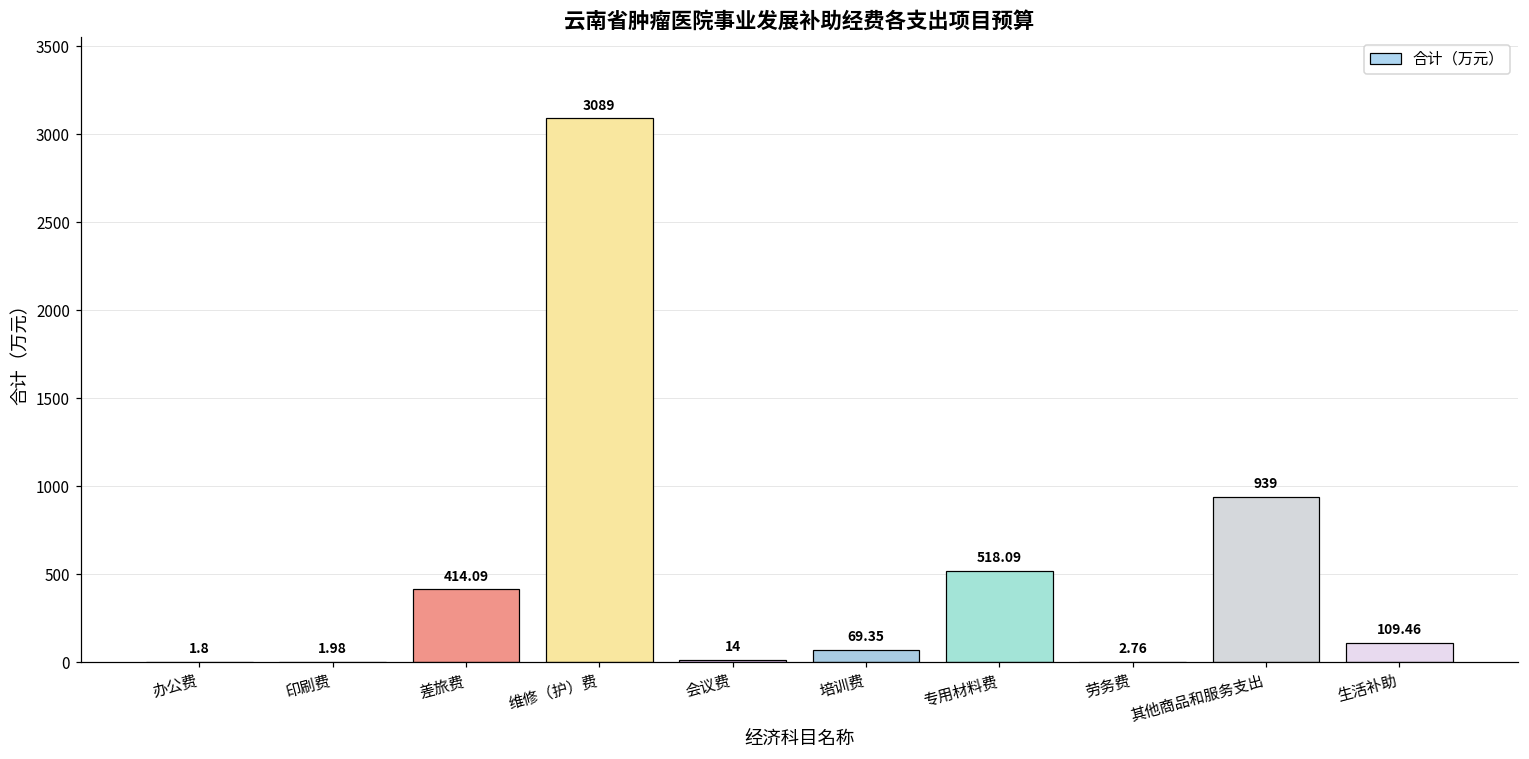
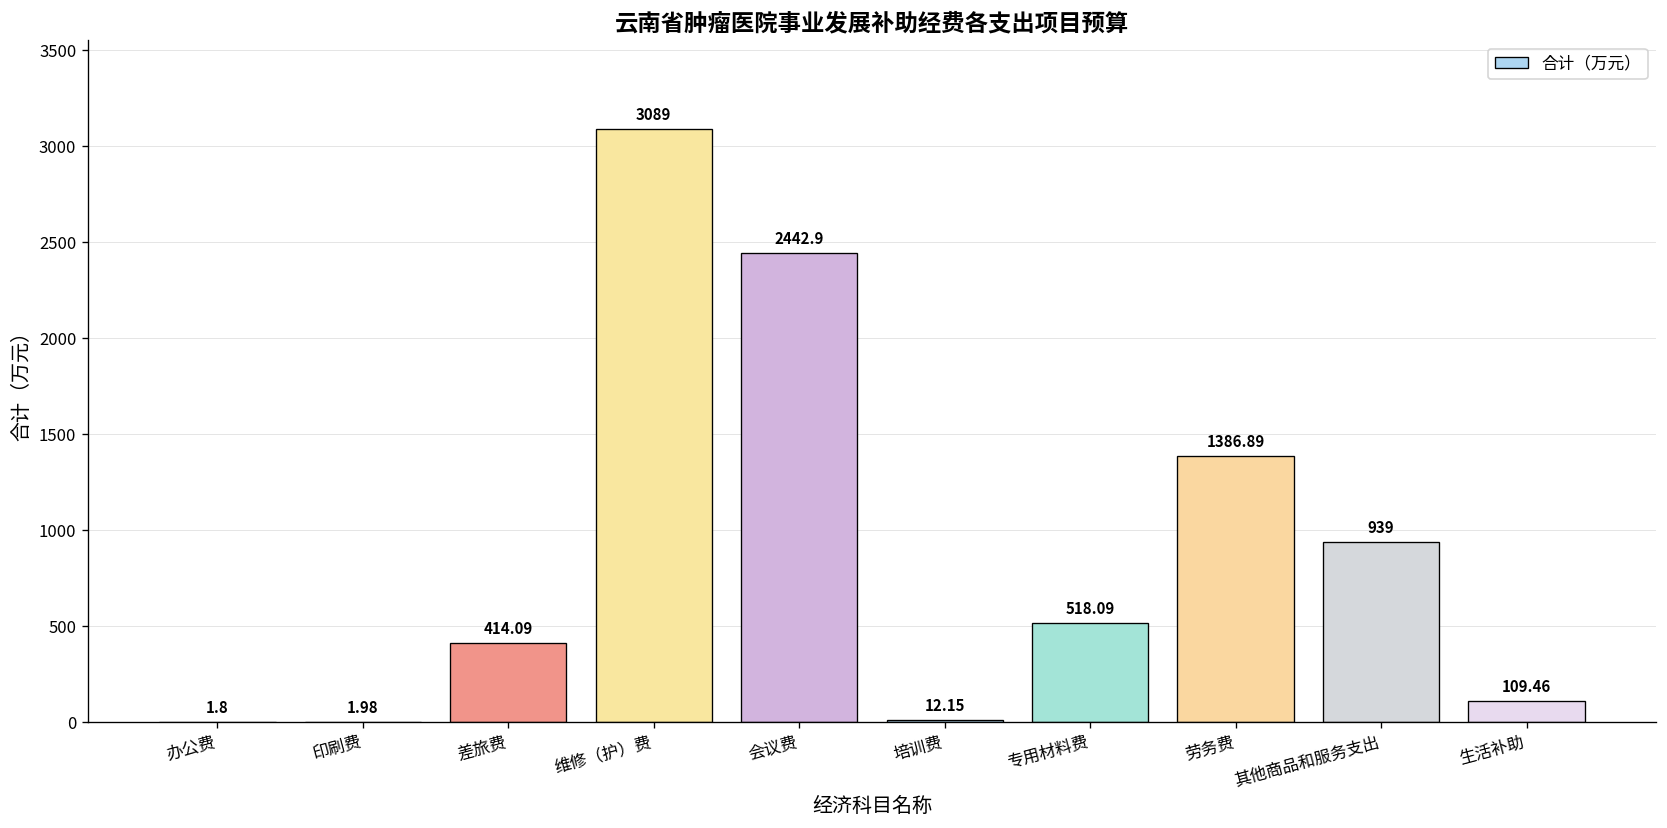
会议费: 14 -> 2442.9
培训费: 69.35 -> 12.15
劳务费: 2.76 -> 1386.89
